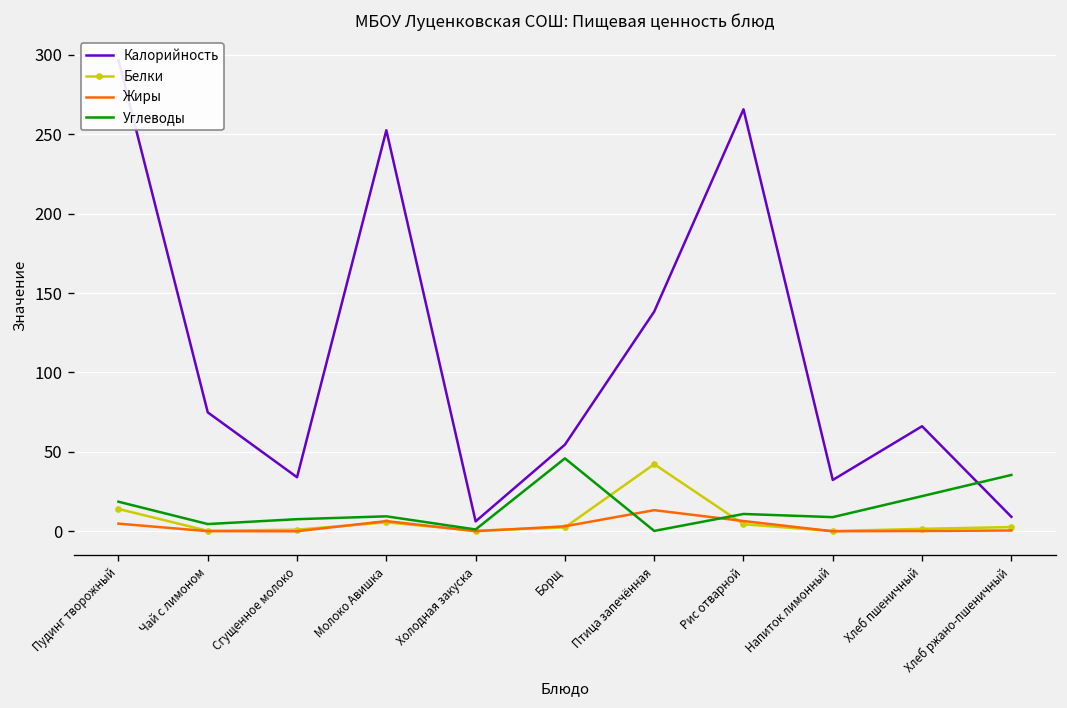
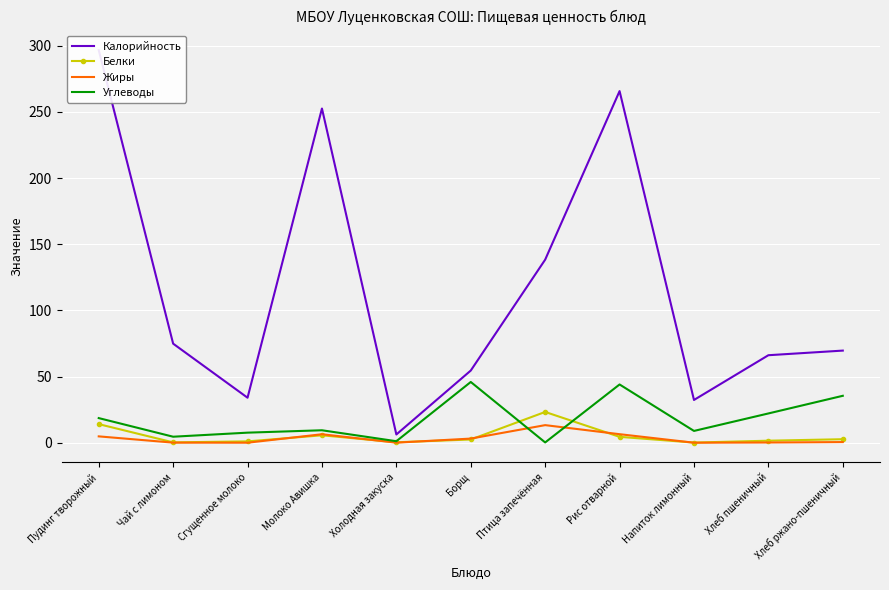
Белки, Птица запечённая: 42 -> 23
Углеводы, Рис отварной: 11 -> 44
Калорийность, Хлеб ржано-пшеничный: 9 -> 70
